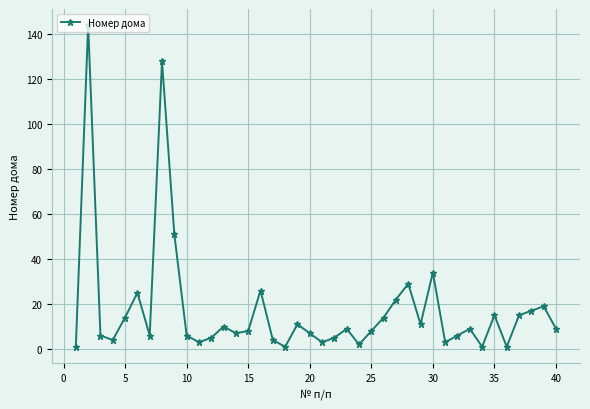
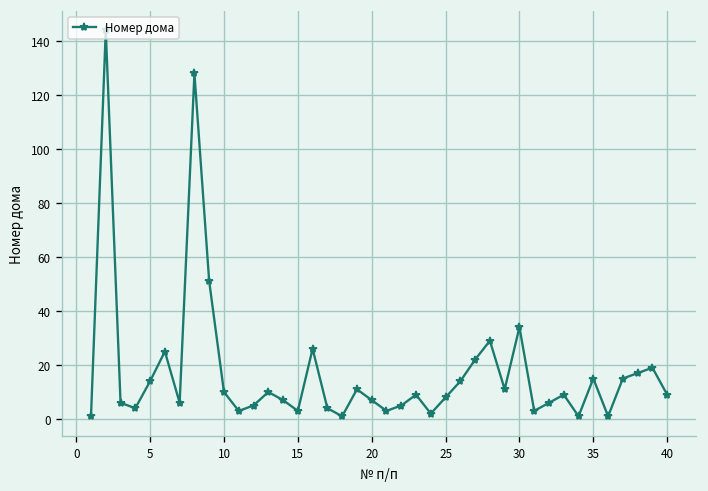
10: 6 -> 10
15: 8 -> 3
